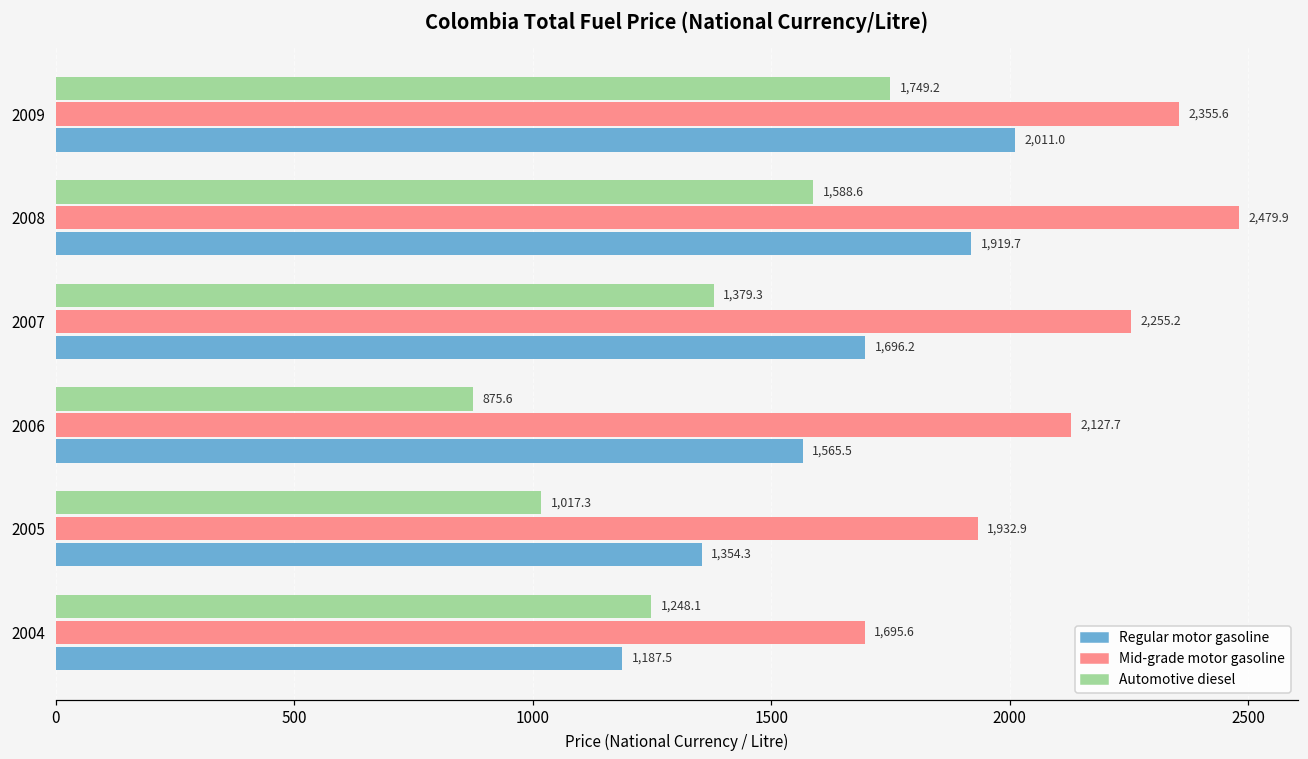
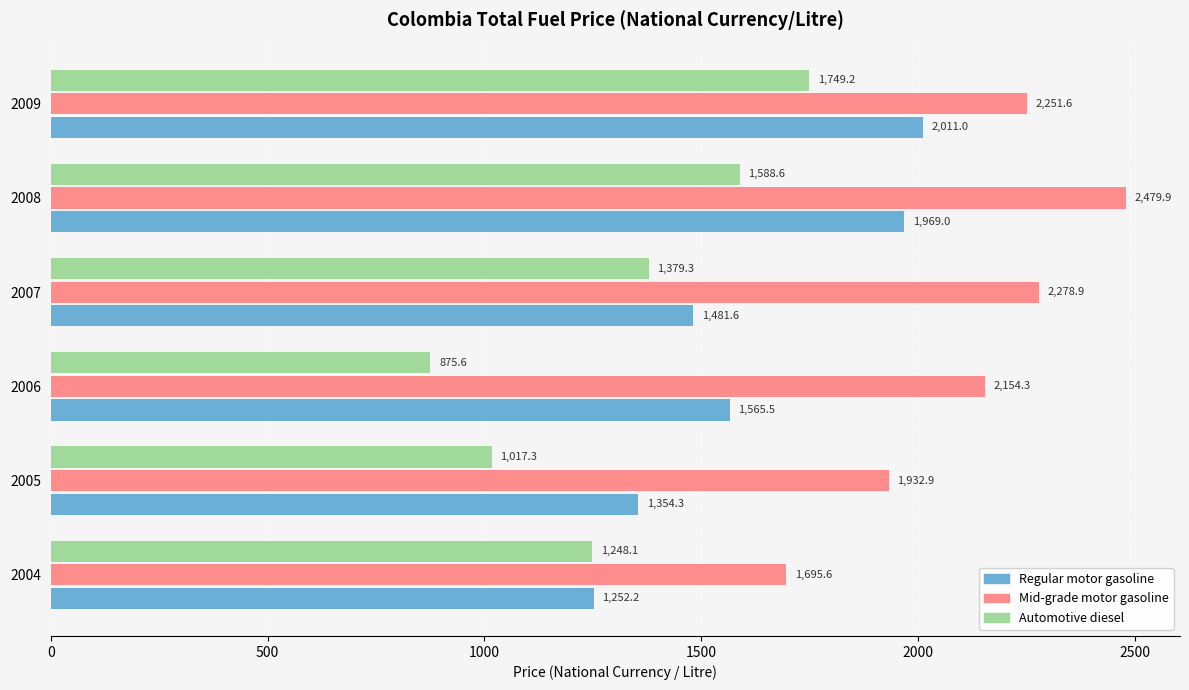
Mid-grade motor gasoline, 2009: 2,355.6 -> 2,251.6
Regular motor gasoline, 2008: 1,919.7 -> 1,969.0
Mid-grade motor gasoline, 2007: 2,255.2 -> 2,278.9
Regular motor gasoline, 2007: 1,696.2 -> 1,481.6
Mid-grade motor gasoline, 2006: 2,127.7 -> 2,154.3
Regular motor gasoline, 2004: 1,187.5 -> 1,252.2
